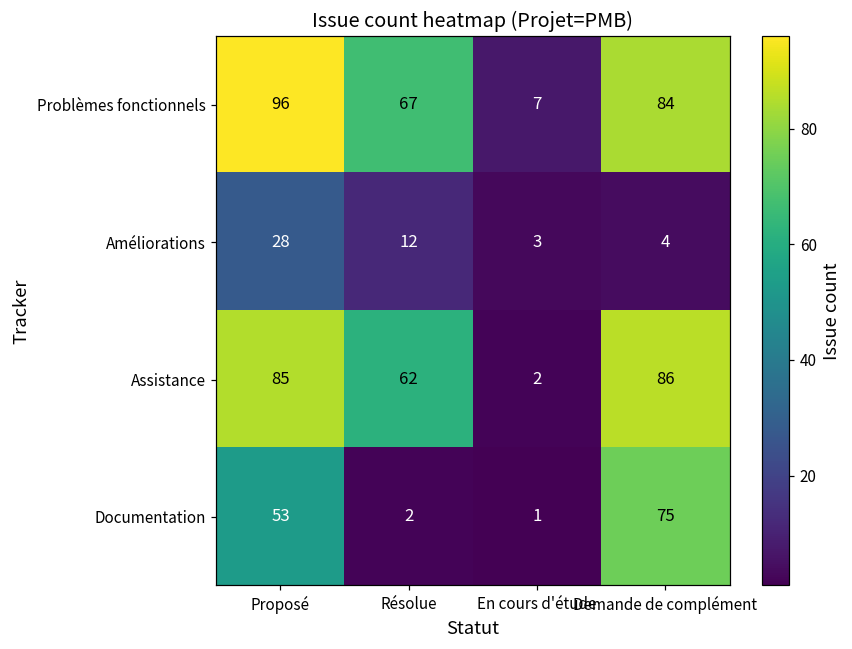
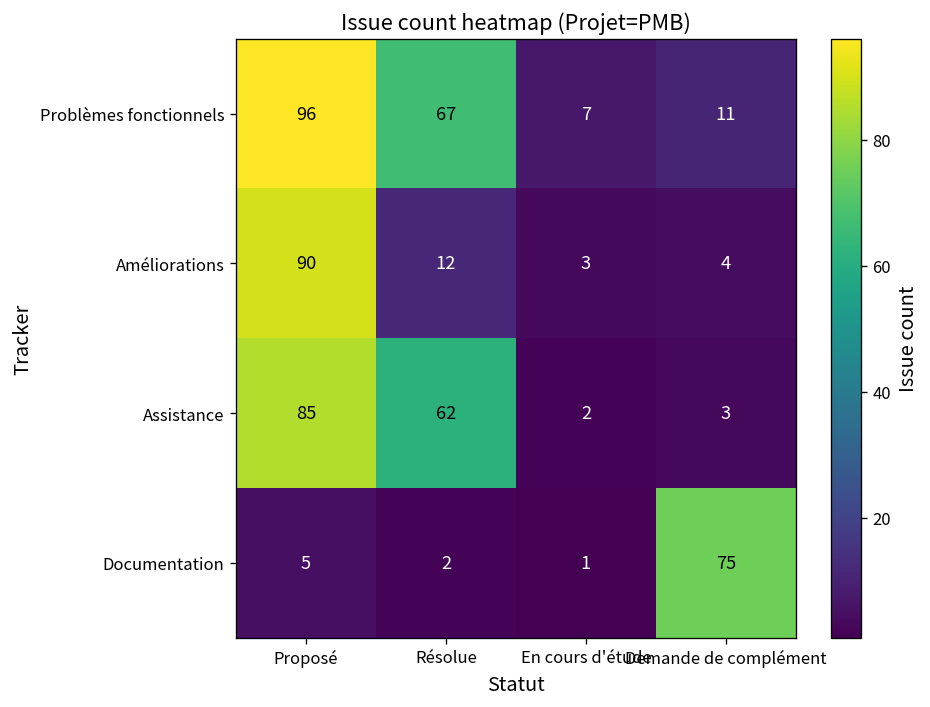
Problèmes fonctionnels, Demande de complément: 84 -> 11
Améliorations, Proposé: 28 -> 90
Assistance, Demande de complément: 86 -> 3
Documentation, Proposé: 53 -> 5
